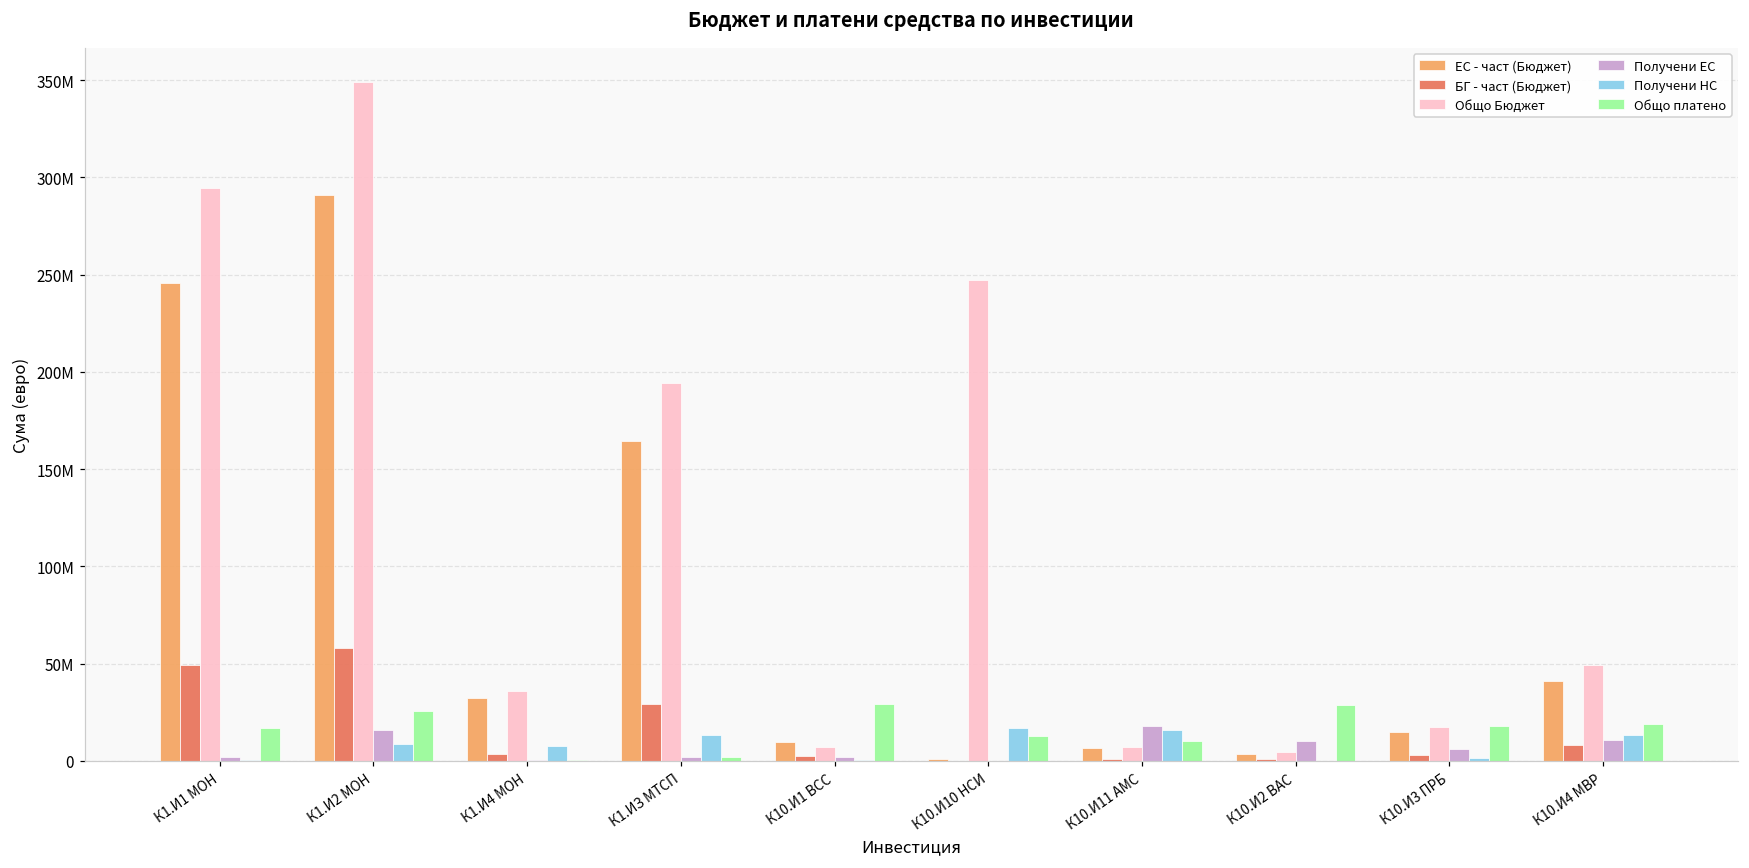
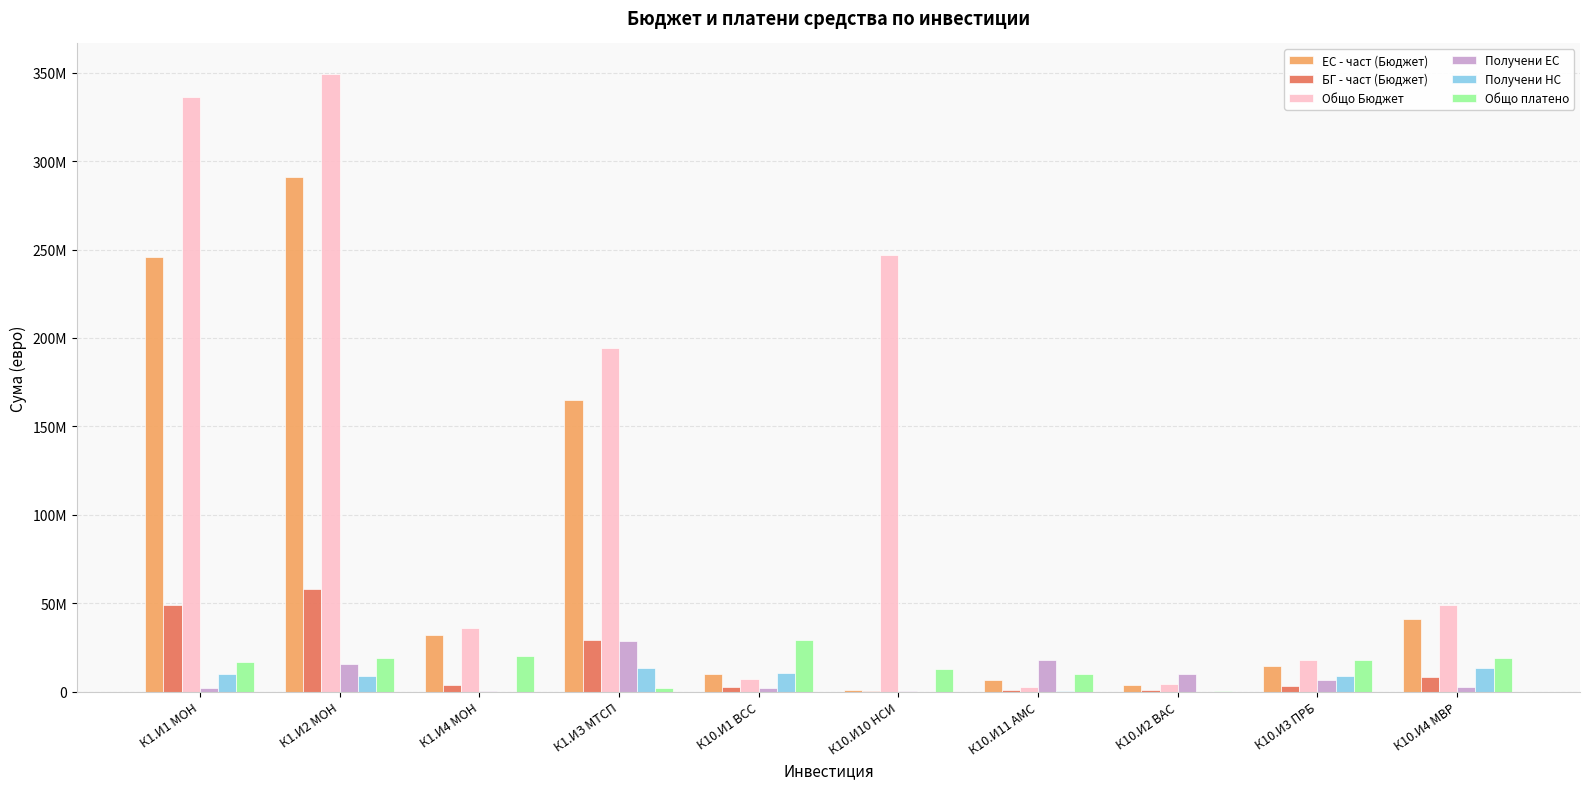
Общо Бюджет, К1.И1 МОН: 295000000 -> 336000000
Получени НС, К1.И1 МОН: 0 -> 10000000
Общо платено, К1.И2 МОН: 26000000 -> 19000000
Получени НС, К1.И4 МОН: 7000000 -> 0
Общо платено, К1.И4 МОН: 0 -> 20000000
Получени ЕС, К1.ИЗ МТСП: 2000000 -> 29000000
Получени НС, К10.И1 ВСС: 0 -> 10000000
Получени НС, К10.И10 НСИ: 17000000 -> 0
Общо Бюджет, К10.И11 АМС: 7000000 -> 2000000
Получени НС, К10.И11 АМС: 16000000 -> 0
Общо платено, К10.И2 ВАС: 29000000 -> 0
Получени НС, К10.И3 ПРБ: 1000000 -> 9000000
Получени ЕС, К10.И4 МВР: 11000000 -> 3000000
